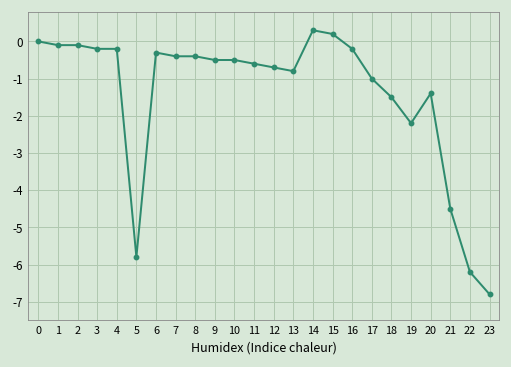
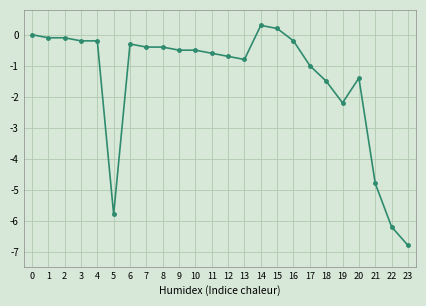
21: -4.5 -> -4.8
